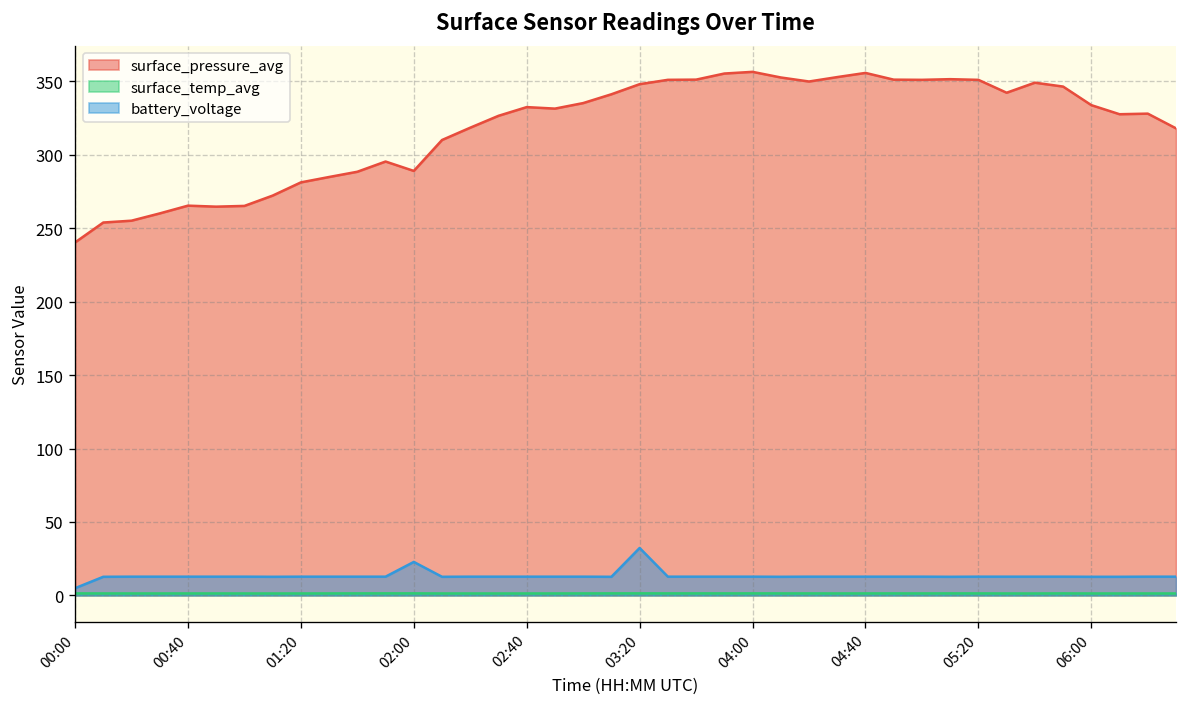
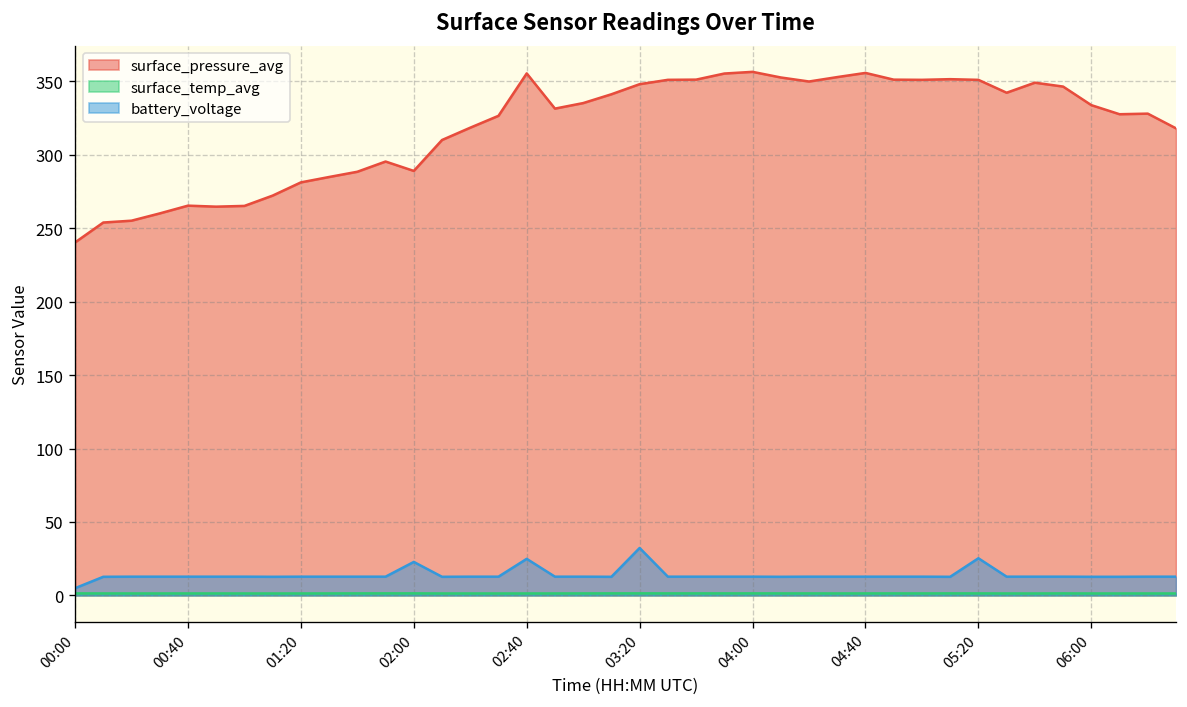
surface_pressure_avg, 02:40: 333 -> 355
battery_voltage, 02:40: 13 -> 25
battery_voltage, 05:20: 13 -> 25
